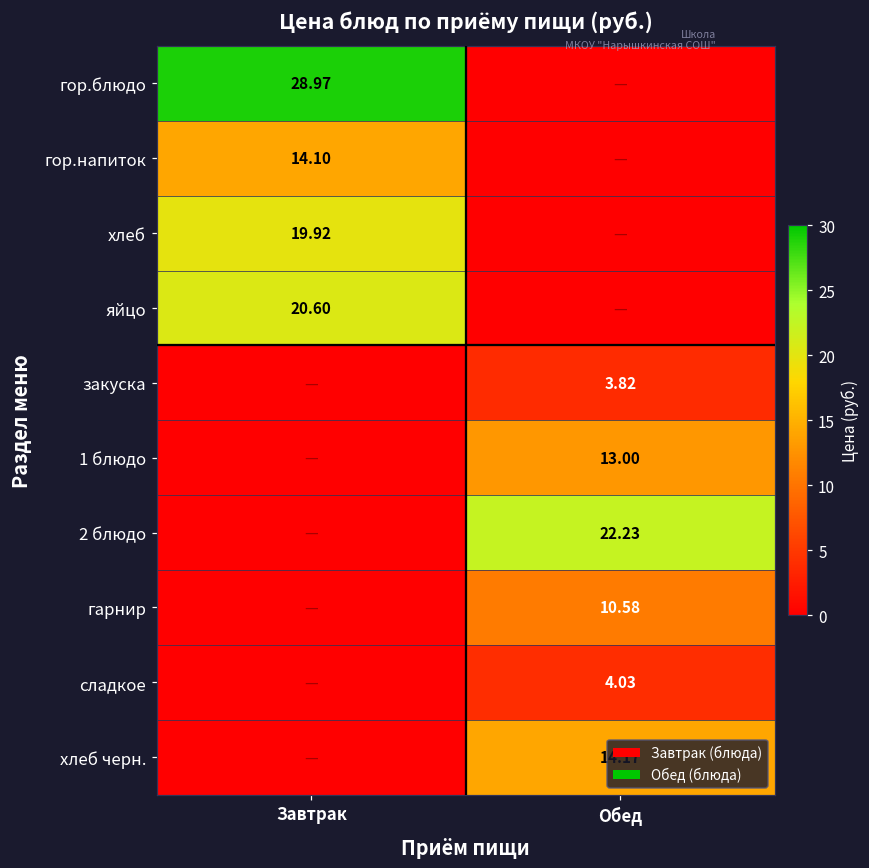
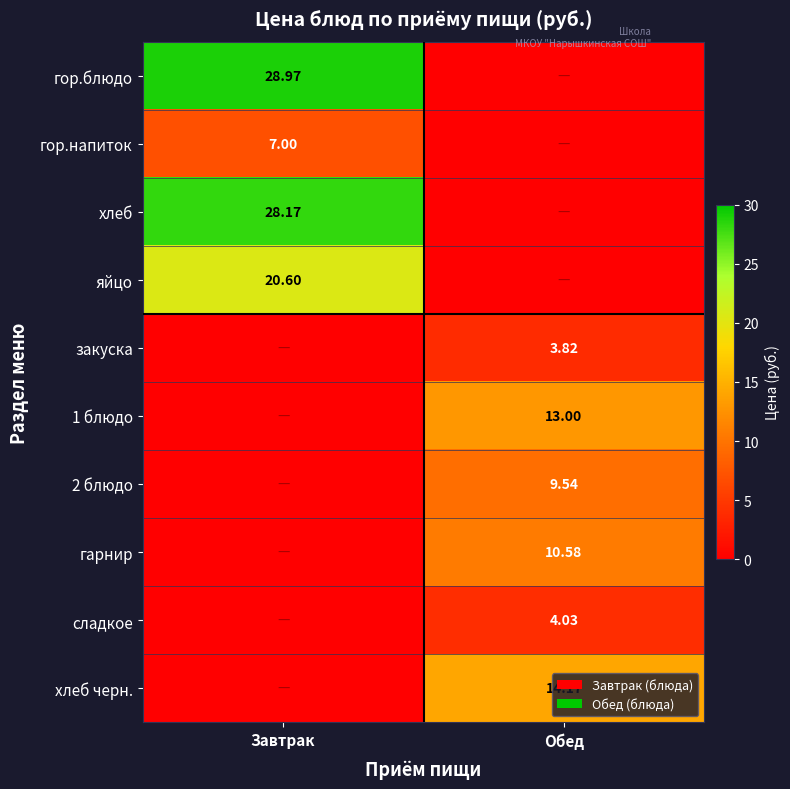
гор.напиток, Завтрак: 14.10 -> 7.00
хлеб, Завтрак: 19.92 -> 28.17
2 блюдо, Обед: 22.23 -> 9.54
